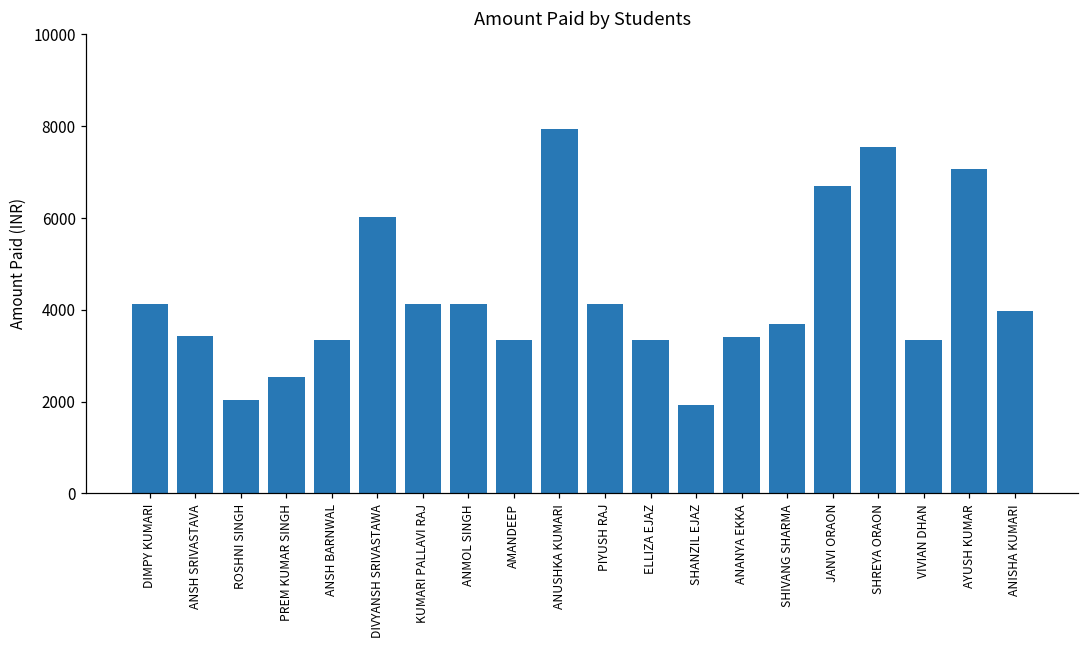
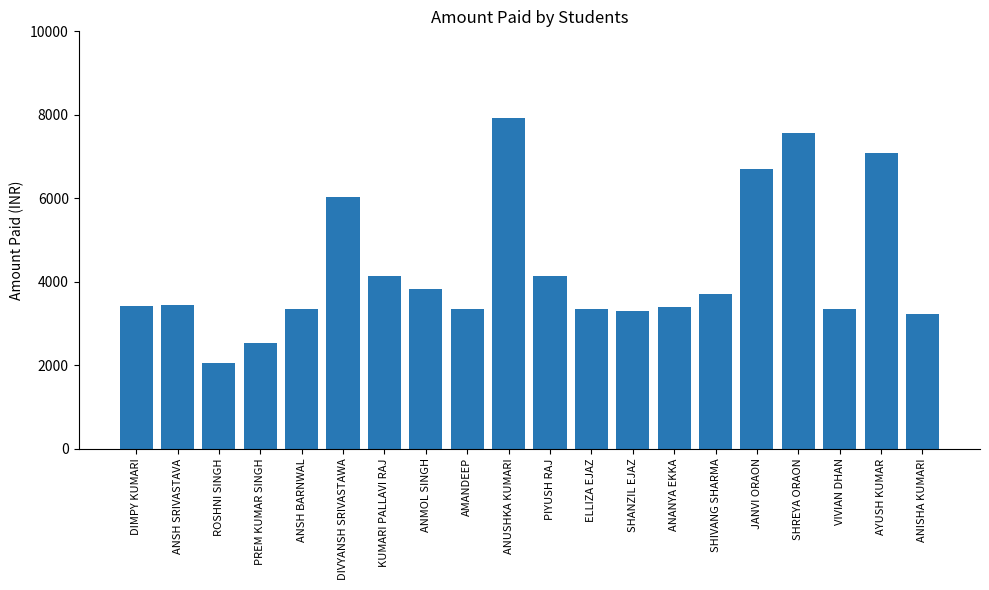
DIMPY KUMARI: 4100 -> 3400
ANMOL SINGH: 4100 -> 3800
SHANZIL EJAZ: 1900 -> 3300
ANISHA KUMARI: 4000 -> 3200
